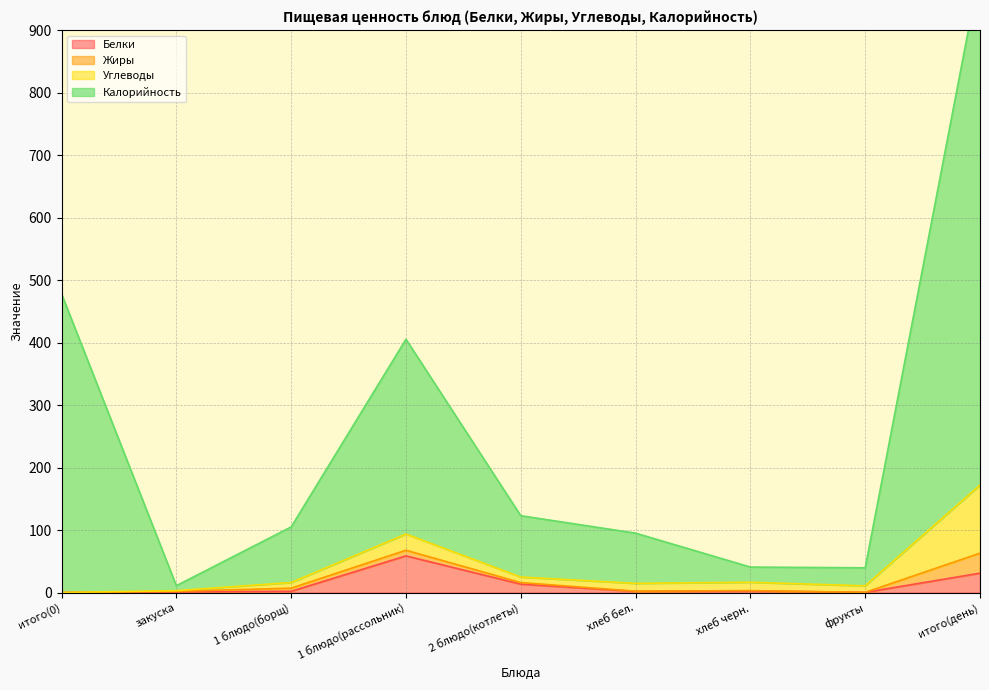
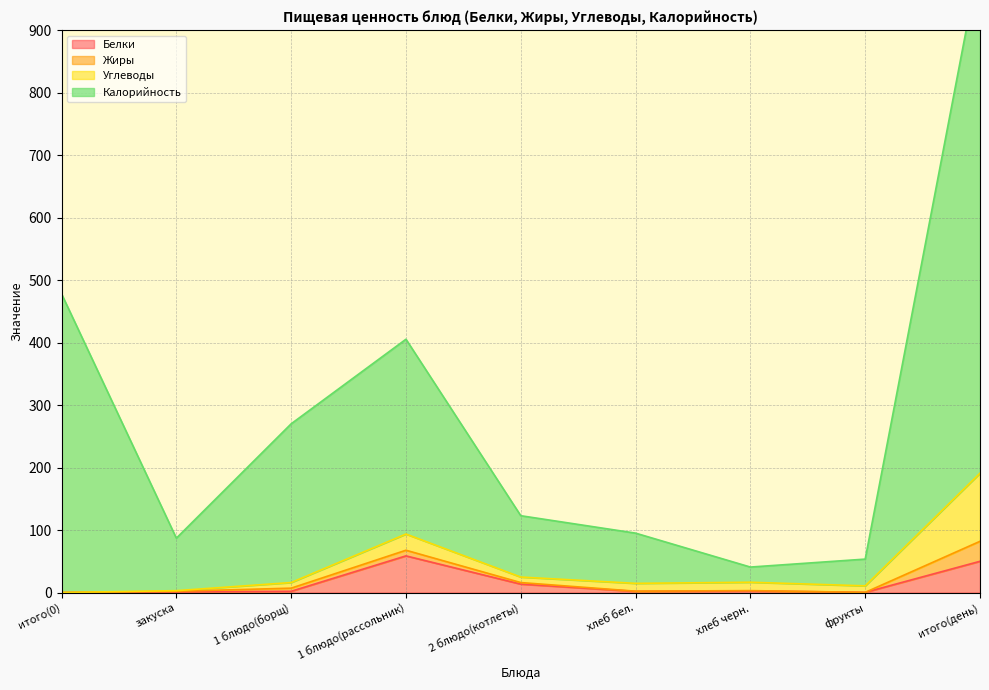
Калорийность, закуска: 10 -> 80
Калорийность, 1 блюдо(борщ): 90 -> 250
Калорийность, фрукты: 30 -> 40
Белки, итого(день): 30 -> 50
